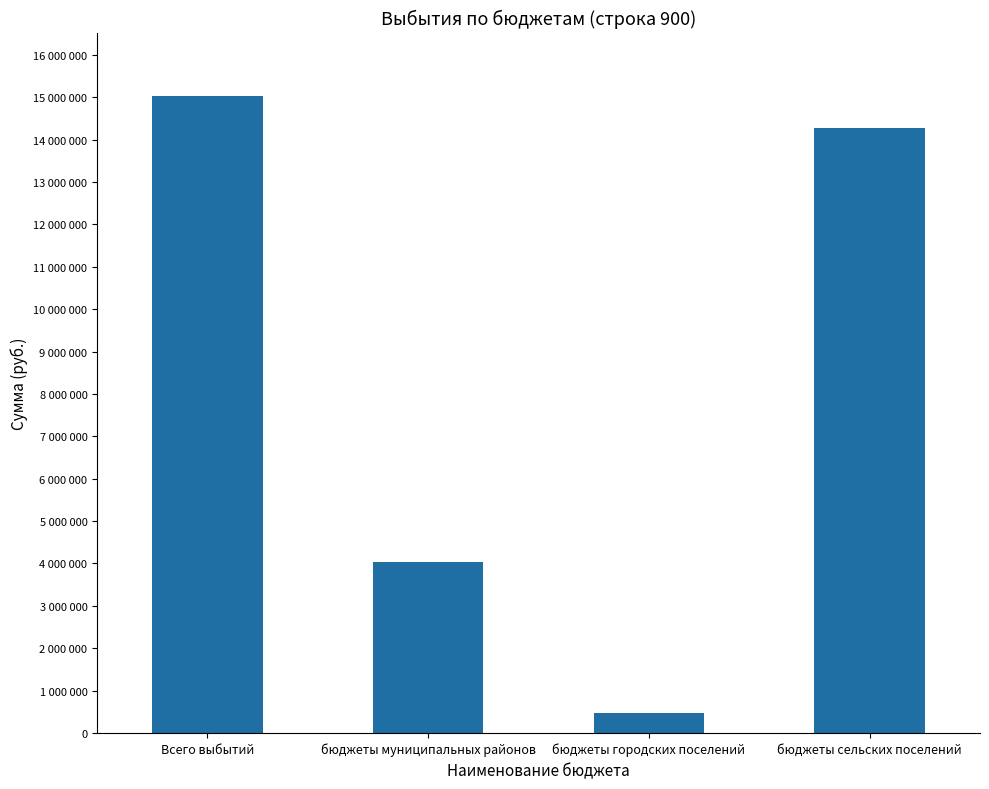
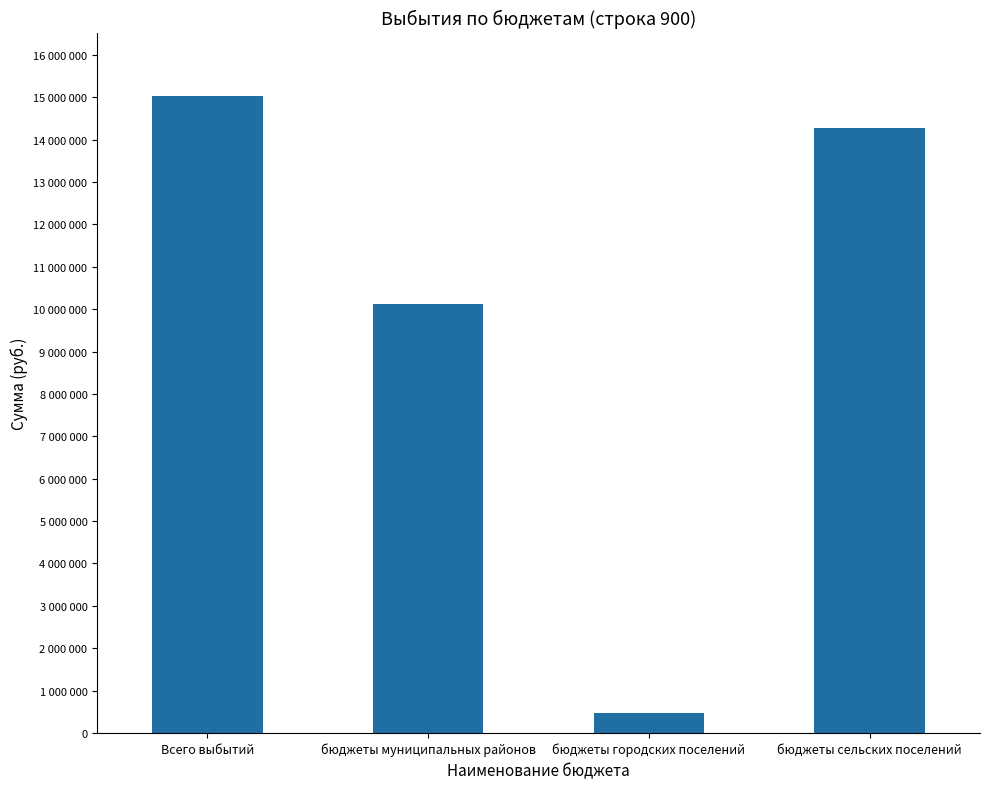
бюджеты муниципальных районов: 4000000 -> 10100000
